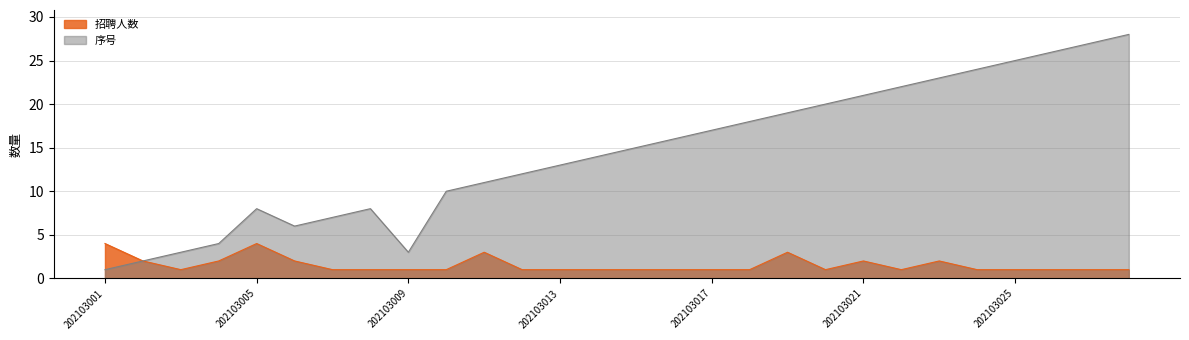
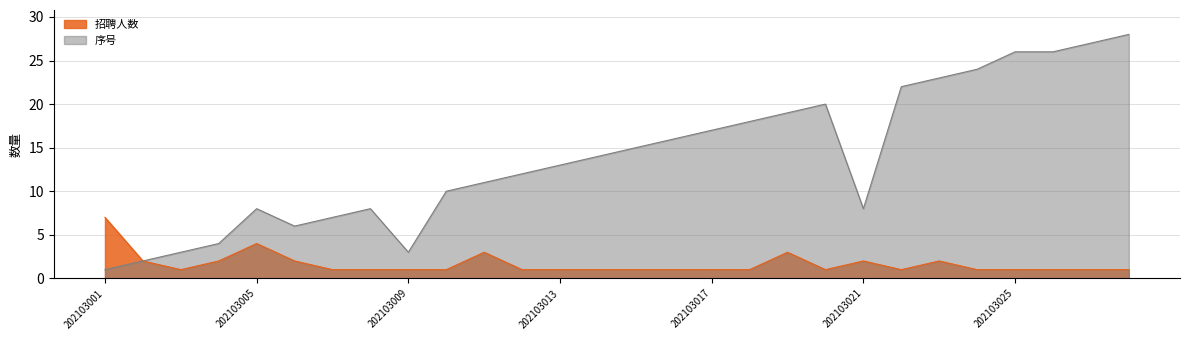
招聘人数, 202103001: 4 -> 7
序号, 202103021: 21 -> 8
序号, 202103025: 25 -> 26
